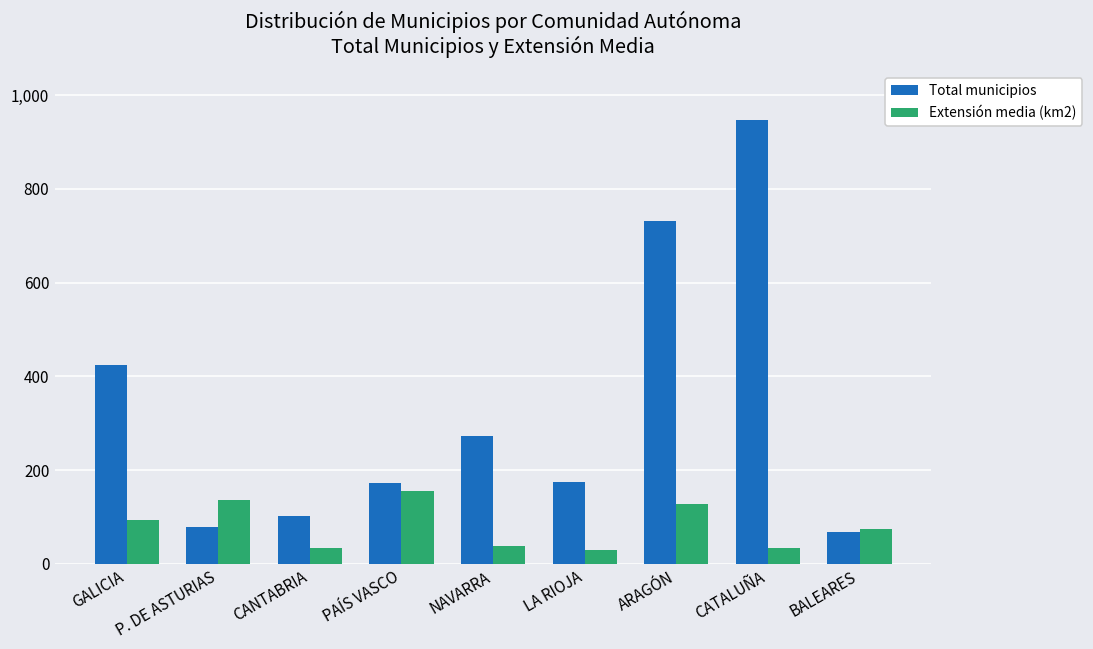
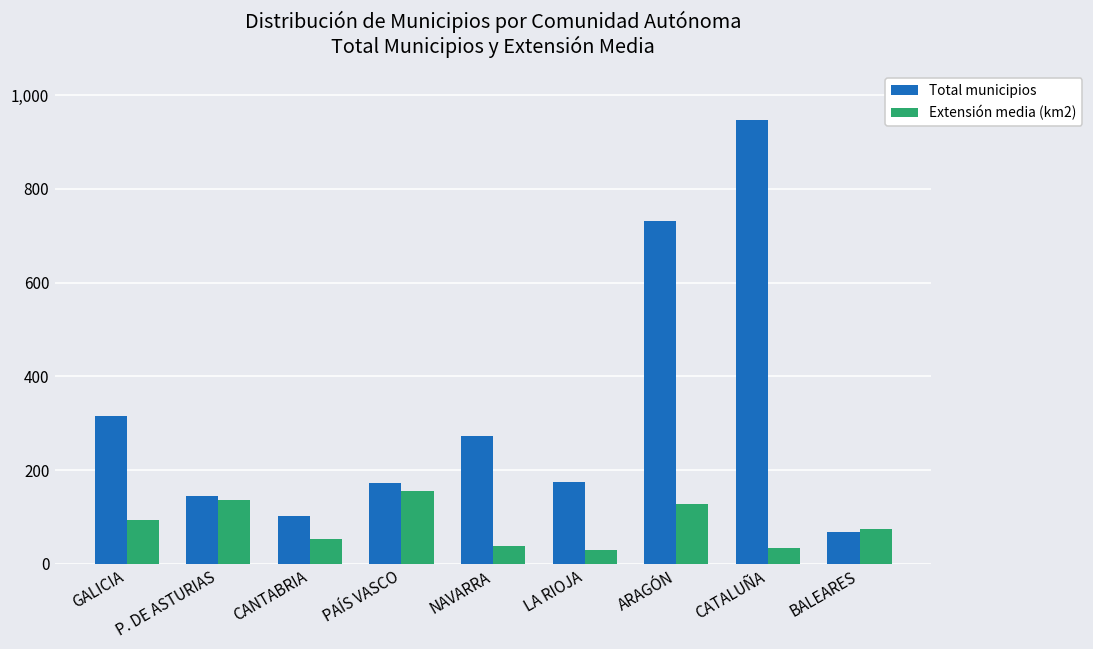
Total municipios, GALICIA: 430 -> 320
Total municipios, P. DE ASTURIAS: 80 -> 140
Extensión media (km2), CANTABRIA: 30 -> 50
